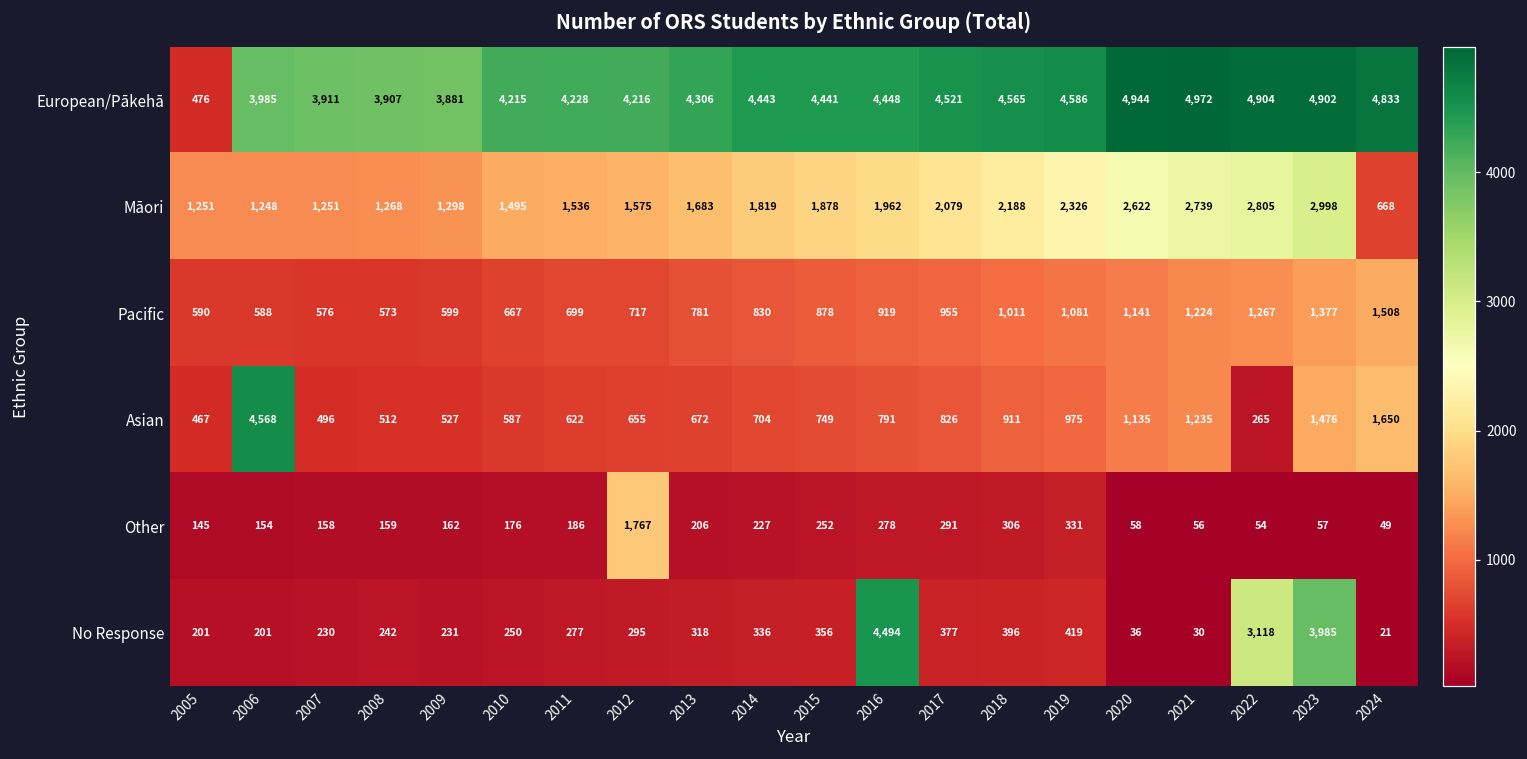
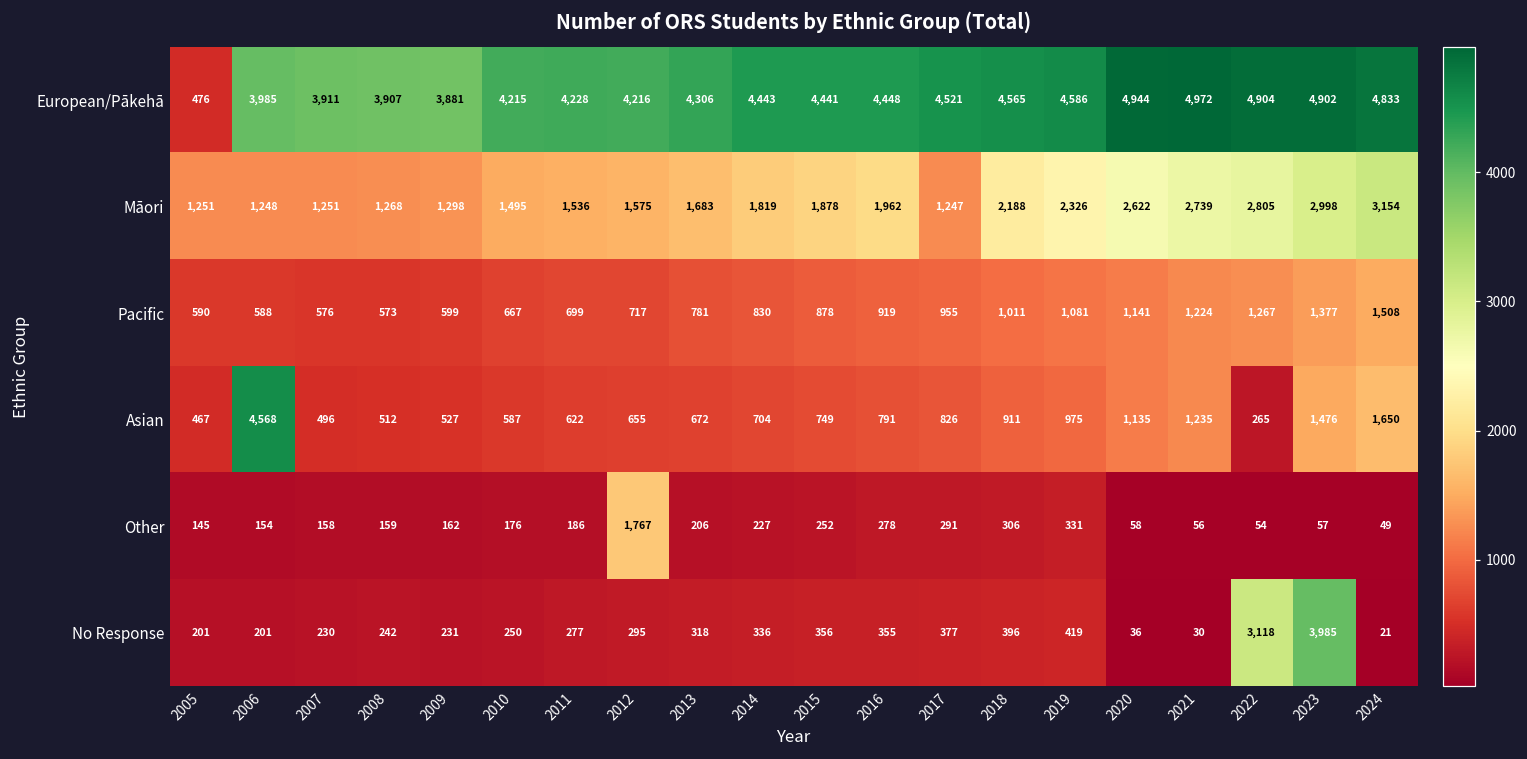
Māori, 2017: 2,079 -> 1,247
Māori, 2024: 668 -> 3,154
No Response, 2016: 4,494 -> 355
